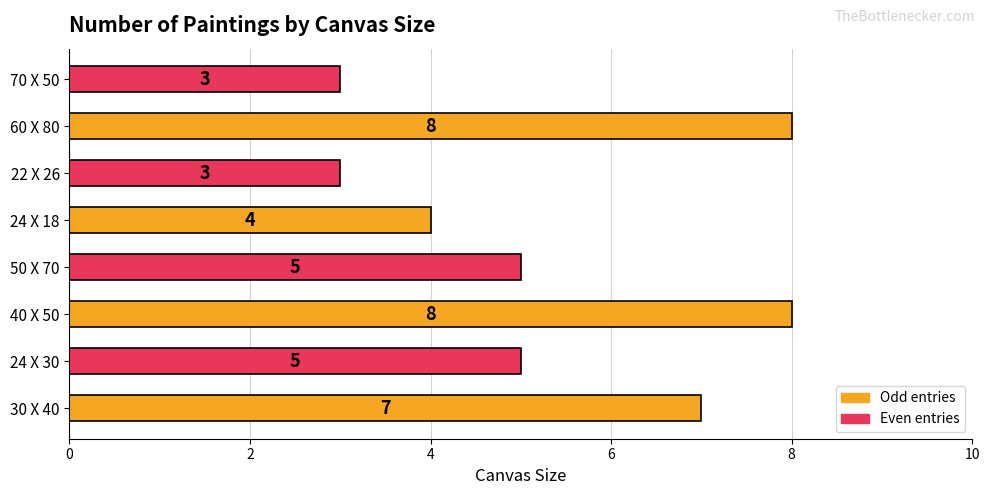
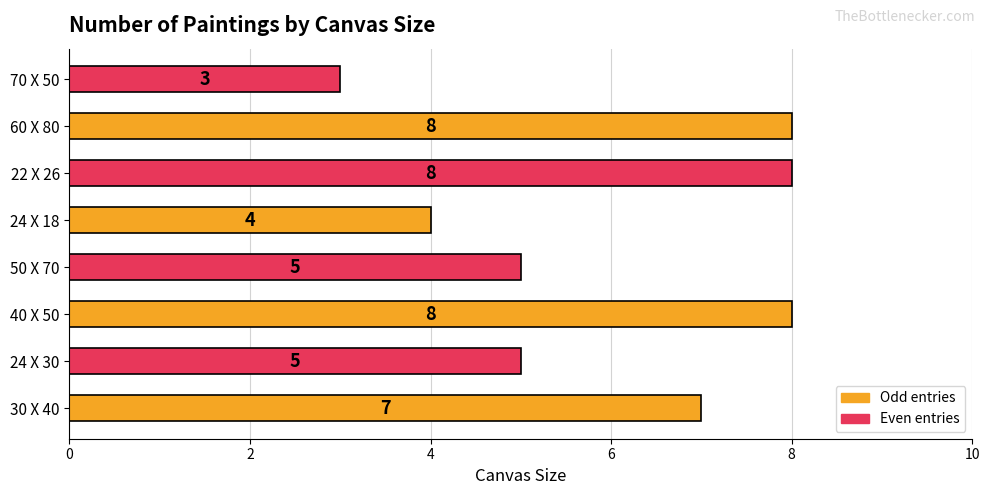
22 X 26: 3 -> 8
